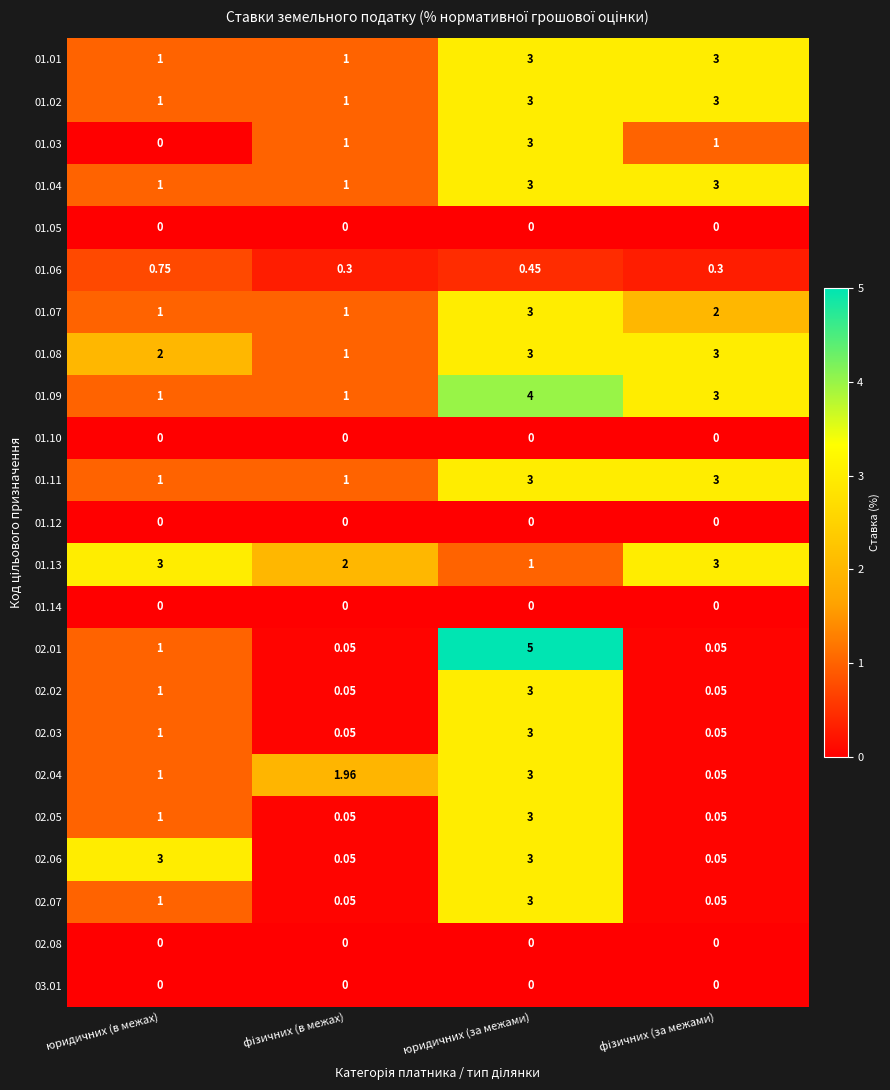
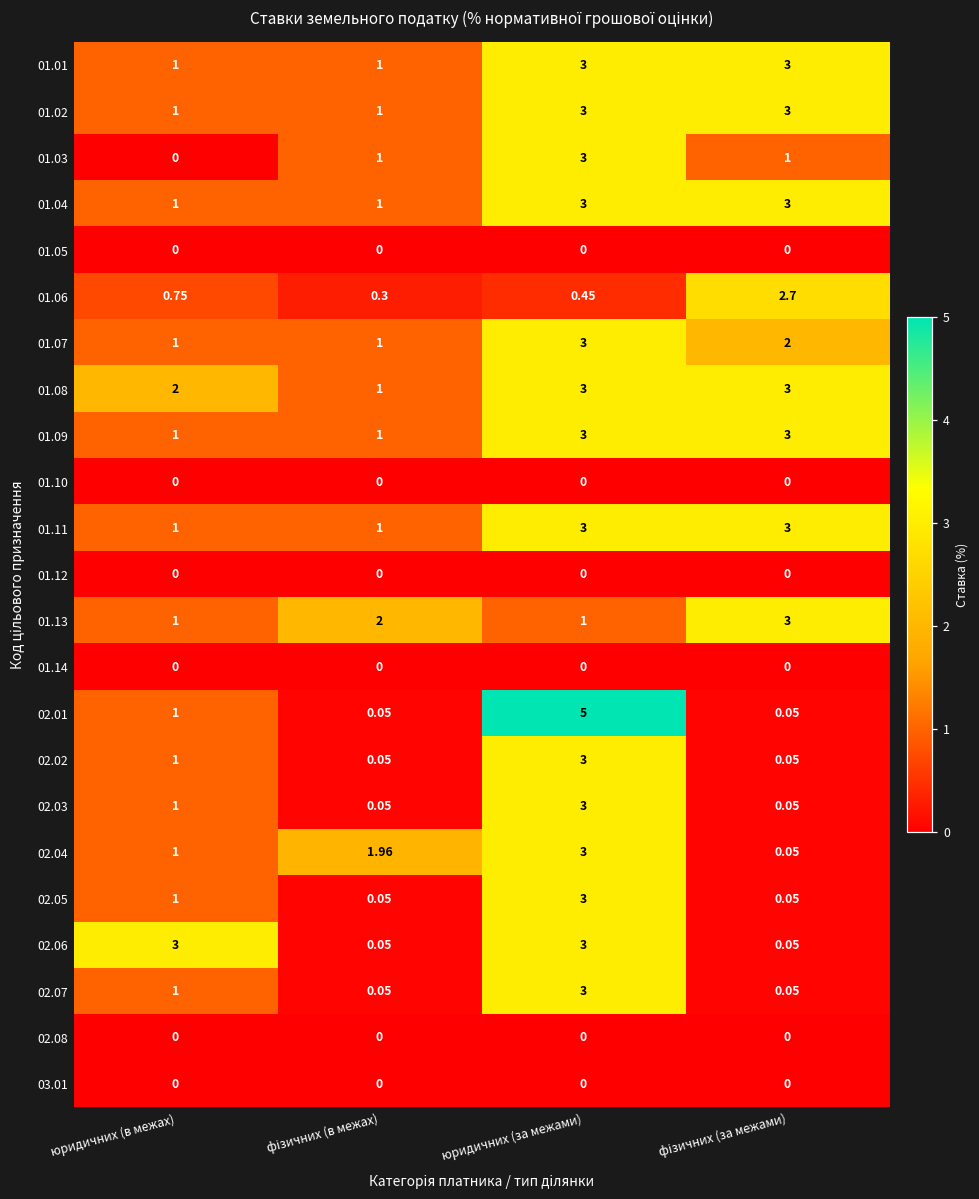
01.06, фізичних (за межами): 0.3 -> 2.7
01.09, юридичних (за межами): 4 -> 3
01.13, юридичних (в межах): 3 -> 1
